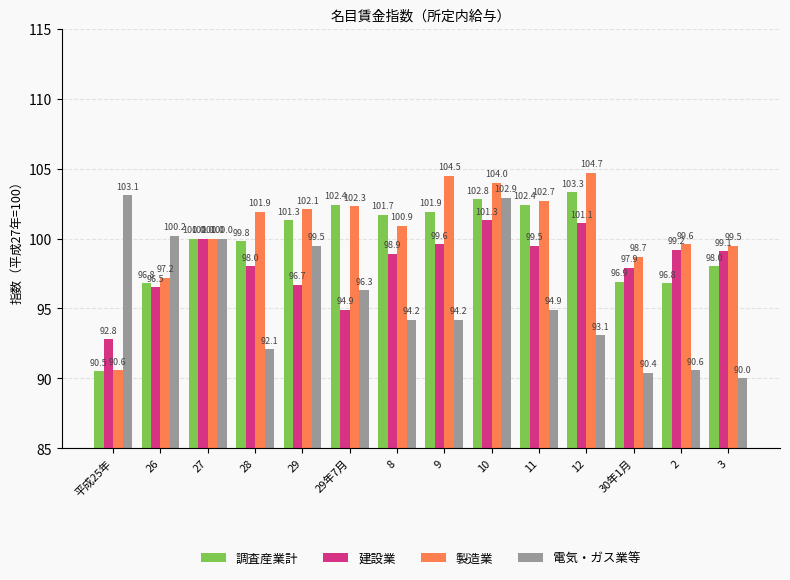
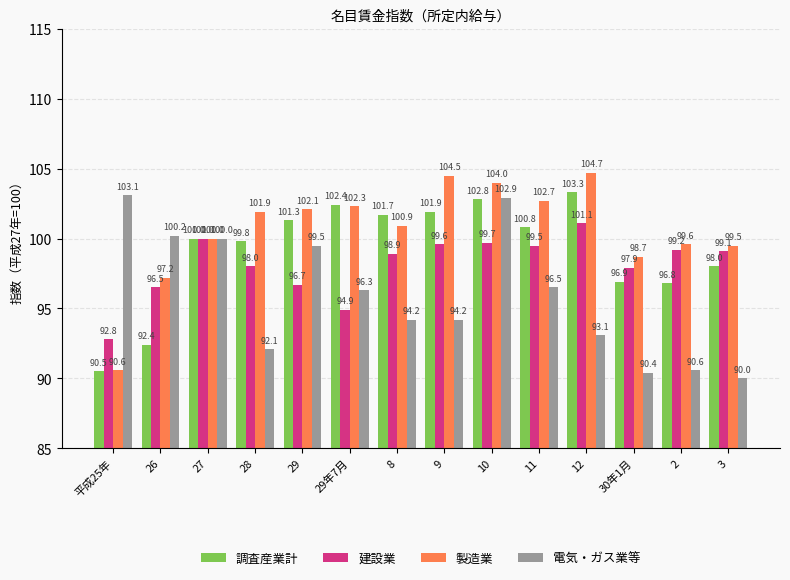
調査産業計, 26: 96.8 -> 92.4
建設業, 10: 101.3 -> 99.7
調査産業計, 11: 102.4 -> 100.8
電気・ガス業等, 11: 94.9 -> 96.5
